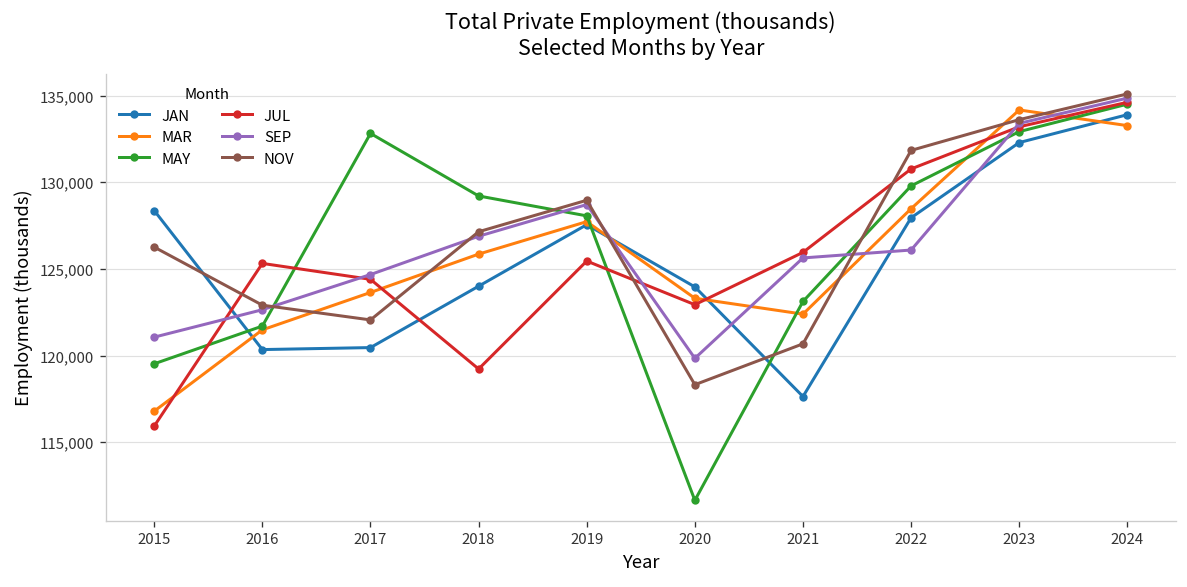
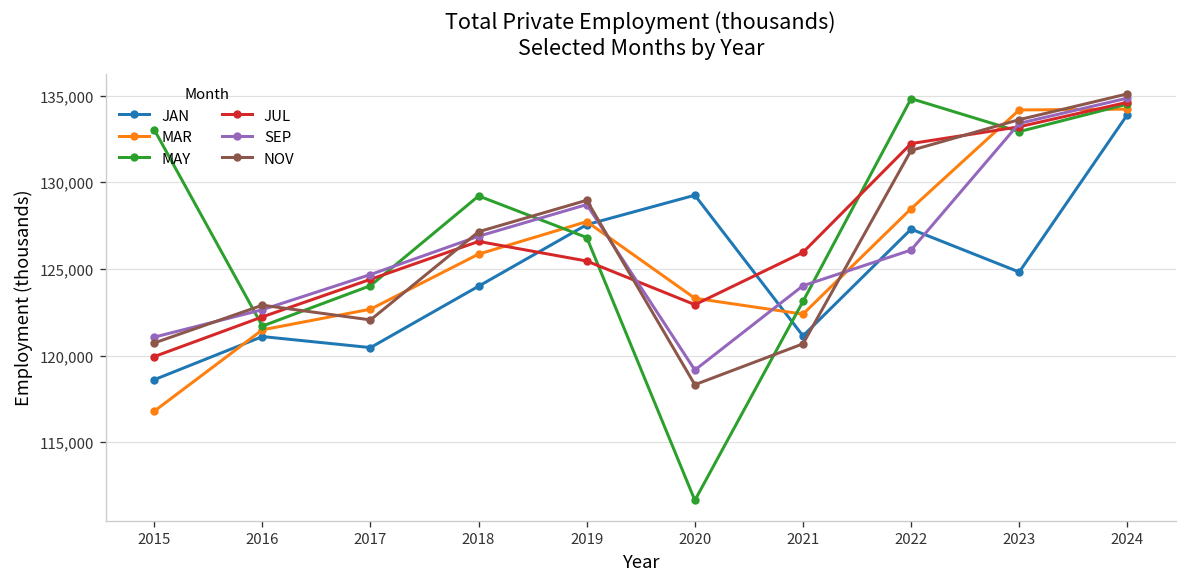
JAN, 2015: 128,400 -> 118,600
MAY, 2015: 119,500 -> 133,000
JUL, 2015: 115,900 -> 119,900
NOV, 2015: 126,300 -> 120,700
JAN, 2016: 120,300 -> 121,100
JUL, 2016: 125,300 -> 122,200
MAR, 2017: 123,600 -> 122,700
MAY, 2017: 132,800 -> 124,000
JUL, 2018: 119,200 -> 126,600
MAY, 2019: 128,100 -> 126,800
JAN, 2020: 124,000 -> 129,300
SEP, 2020: 119,800 -> 119,200
JAN, 2021: 117,600 -> 121,100
SEP, 2021: 125,600 -> 124,000
JAN, 2022: 128,000 -> 127,300
MAY, 2022: 129,800 -> 134,800
JUL, 2022: 130,800 -> 132,200
JAN, 2023: 132,300 -> 124,800
MAR, 2024: 133,300 -> 134,200
